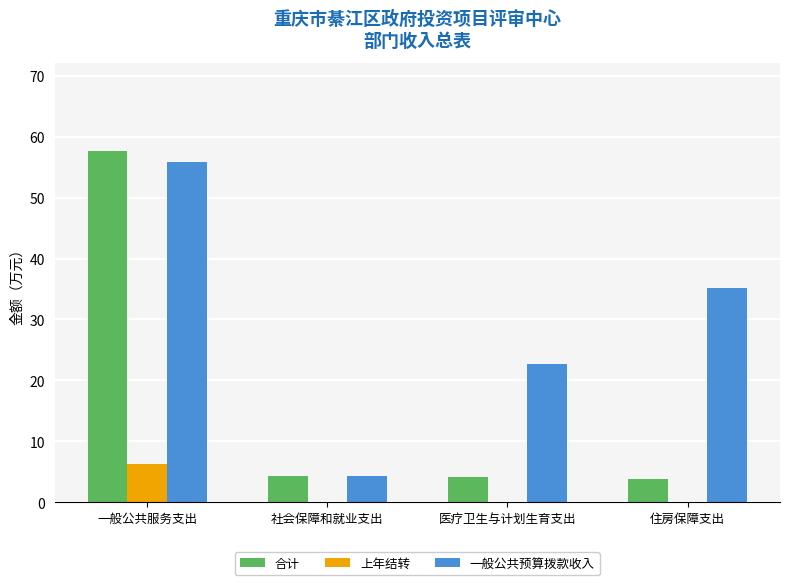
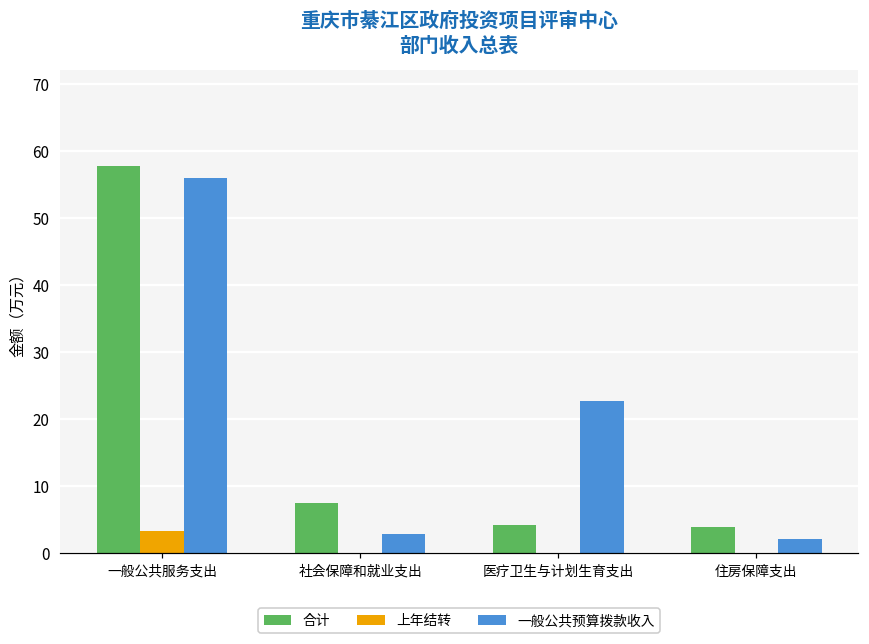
上年结转, 一般公共服务支出: 6 -> 3
合计, 社会保障和就业支出: 4 -> 8
一般公共预算拨款收入, 社会保障和就业支出: 4 -> 3
一般公共预算拨款收入, 住房保障支出: 35 -> 2
